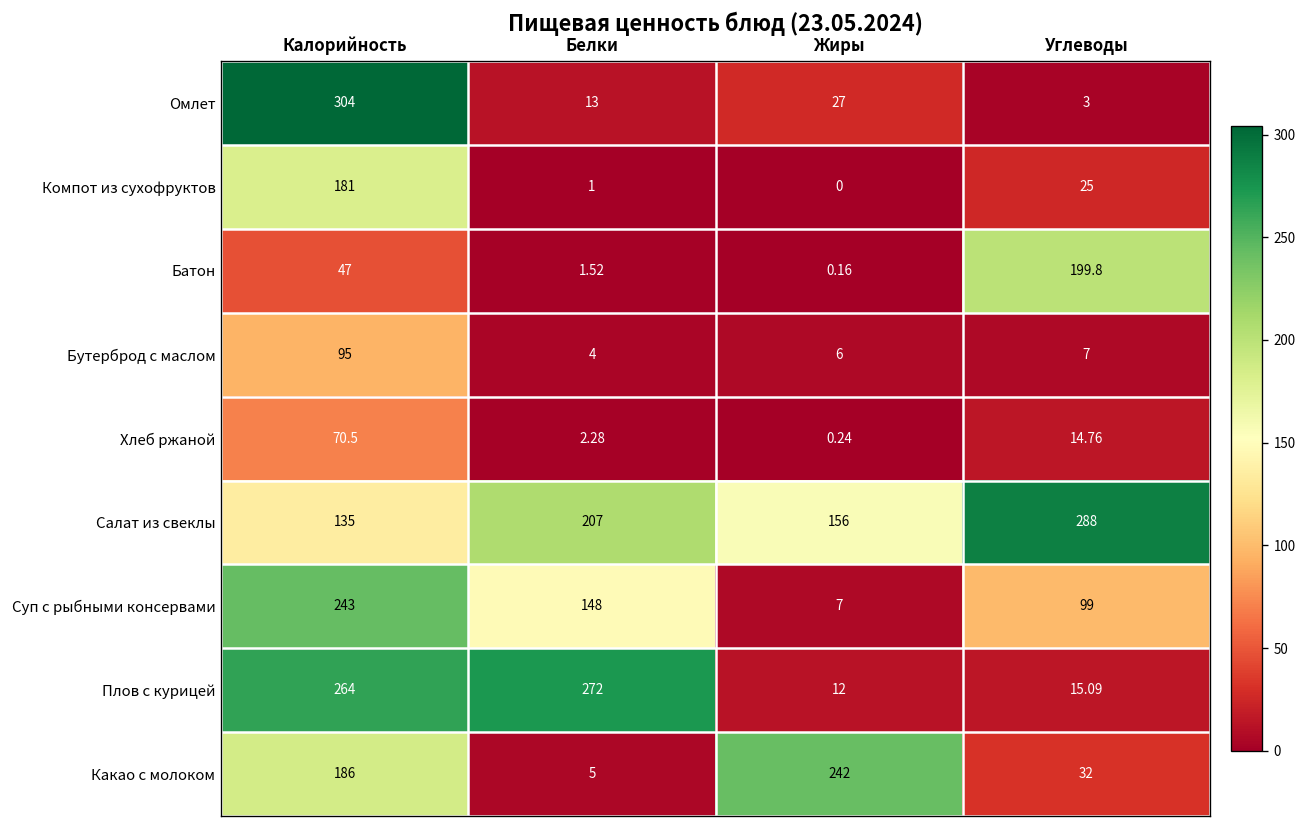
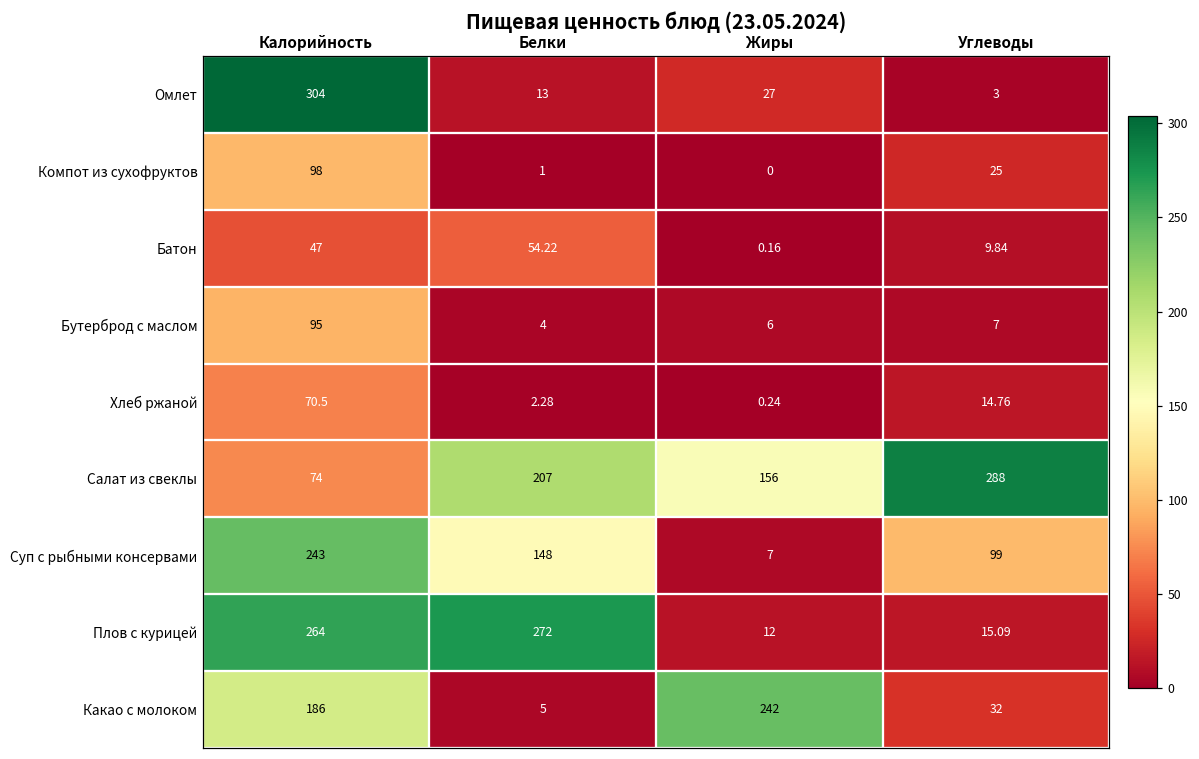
Компот из сухофруктов, Калорийность: 181 -> 98
Батон, Белки: 1.52 -> 54.22
Батон, Углеводы: 199.8 -> 9.84
Салат из свеклы, Калорийность: 135 -> 74
